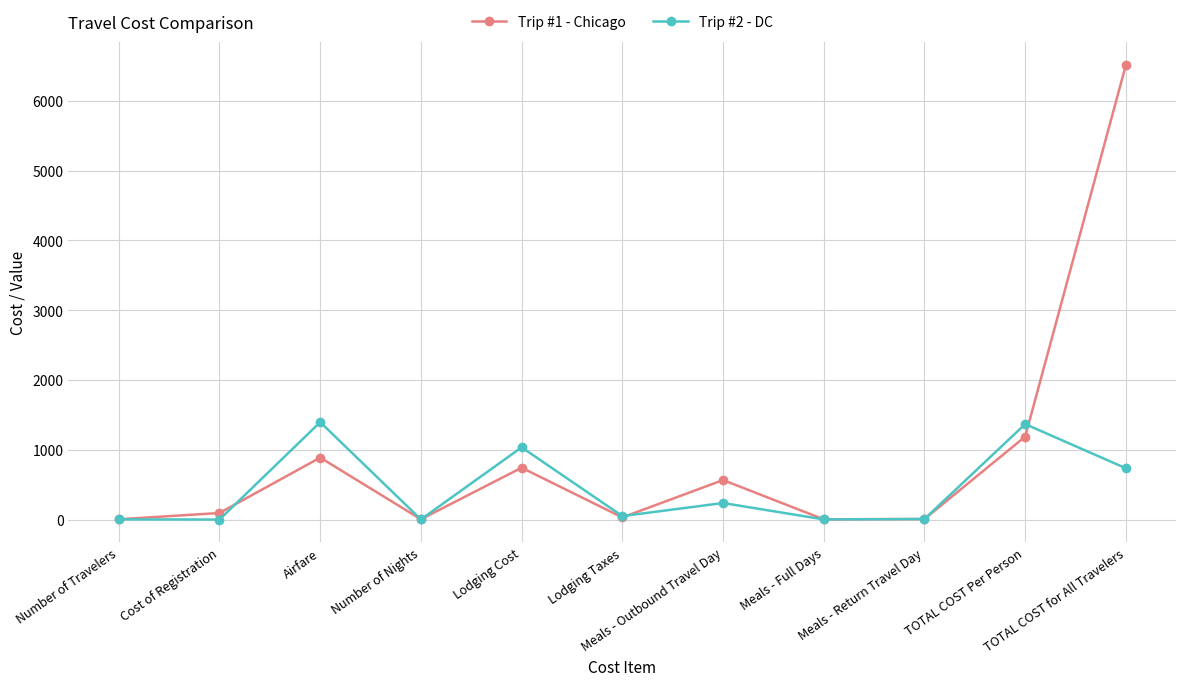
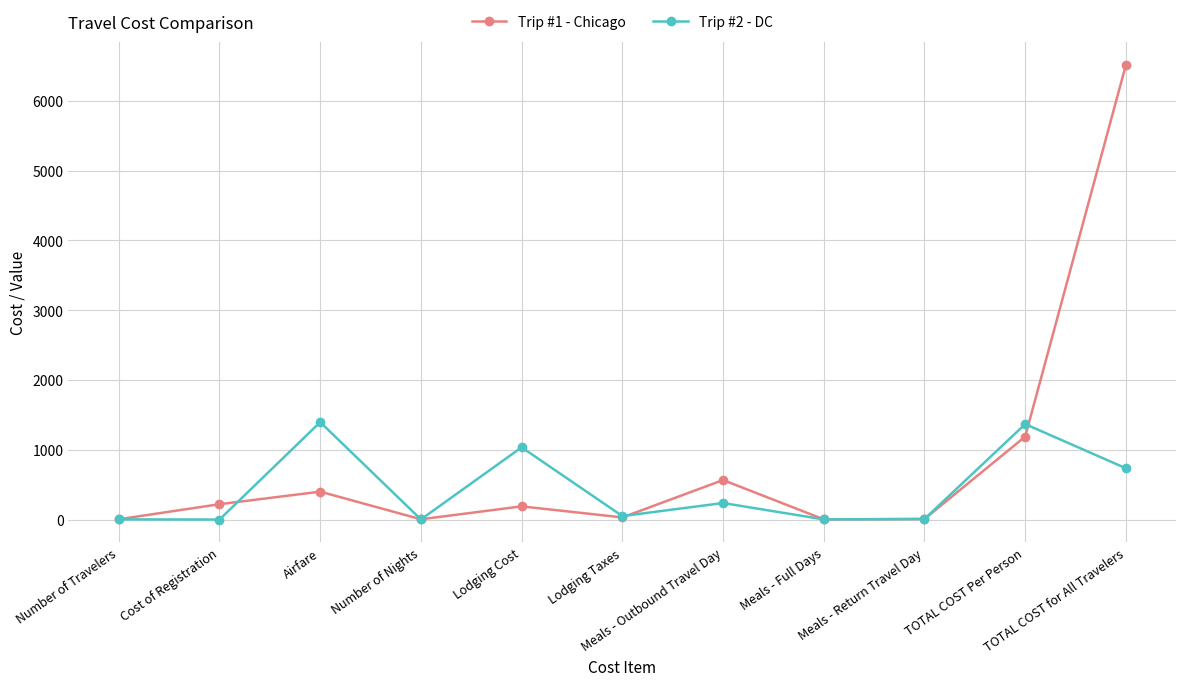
Trip #1 - Chicago, Cost of Registration: 100 -> 200
Trip #1 - Chicago, Airfare: 900 -> 400
Trip #1 - Chicago, Lodging Cost: 700 -> 200
